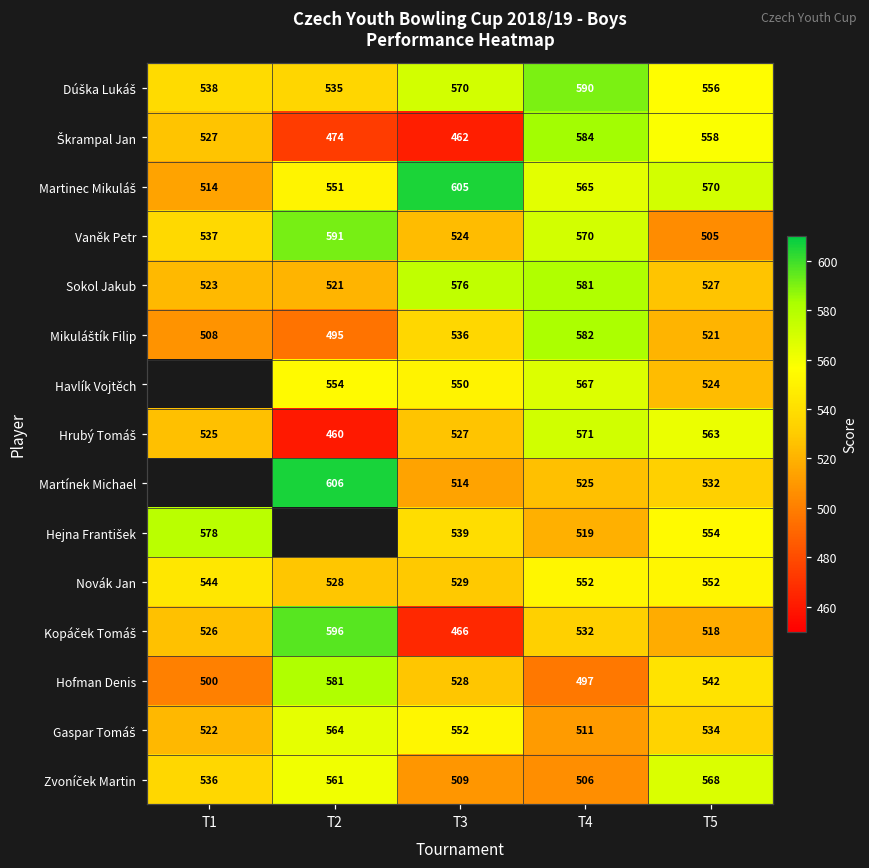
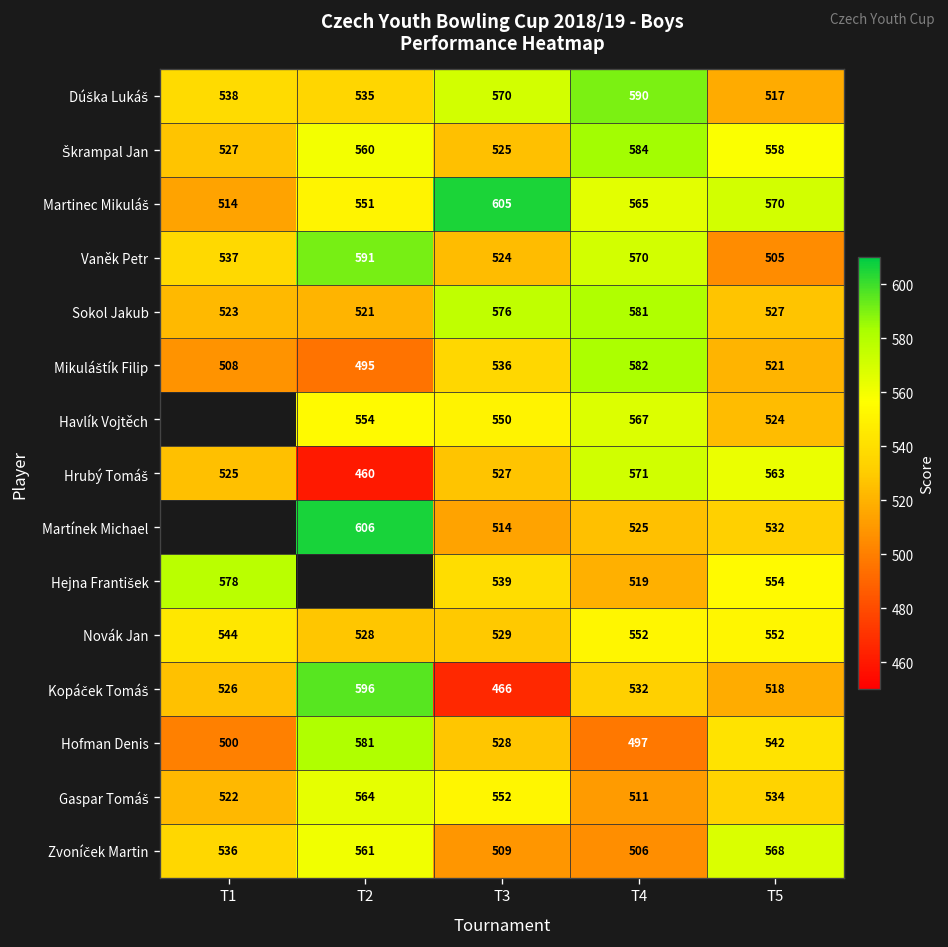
Dúška Lukáš, T5: 556 -> 517
Škrampal Jan, T2: 474 -> 560
Škrampal Jan, T3: 462 -> 525
